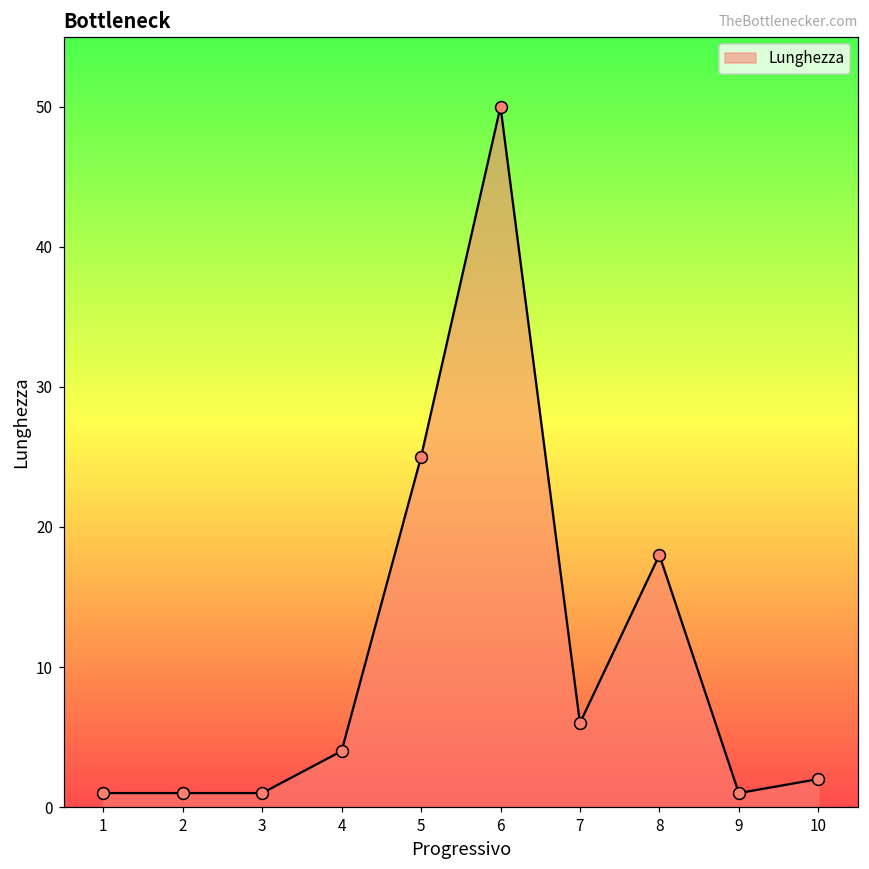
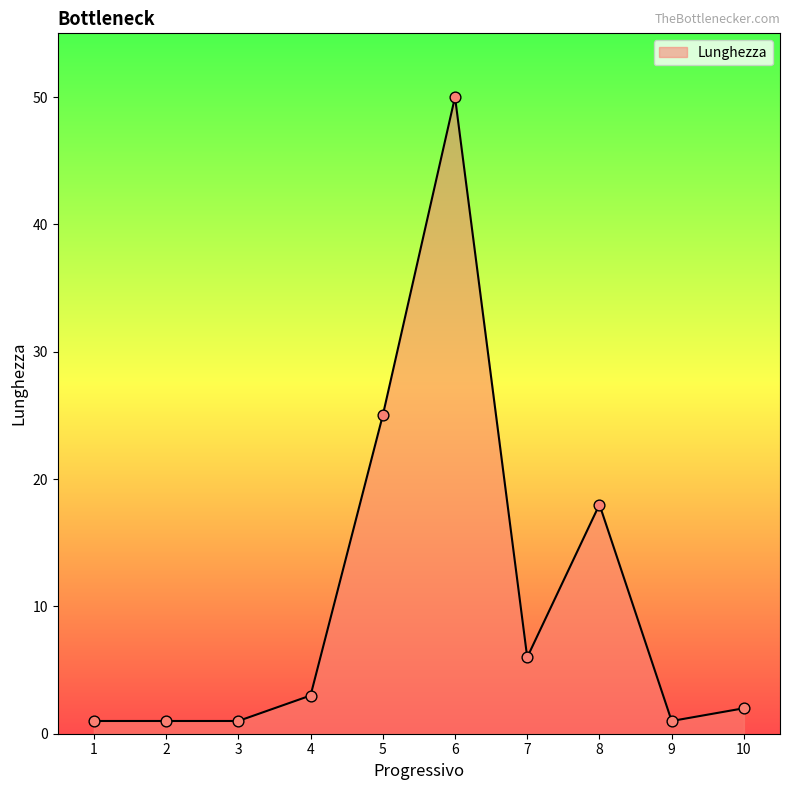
4: 4 -> 3
